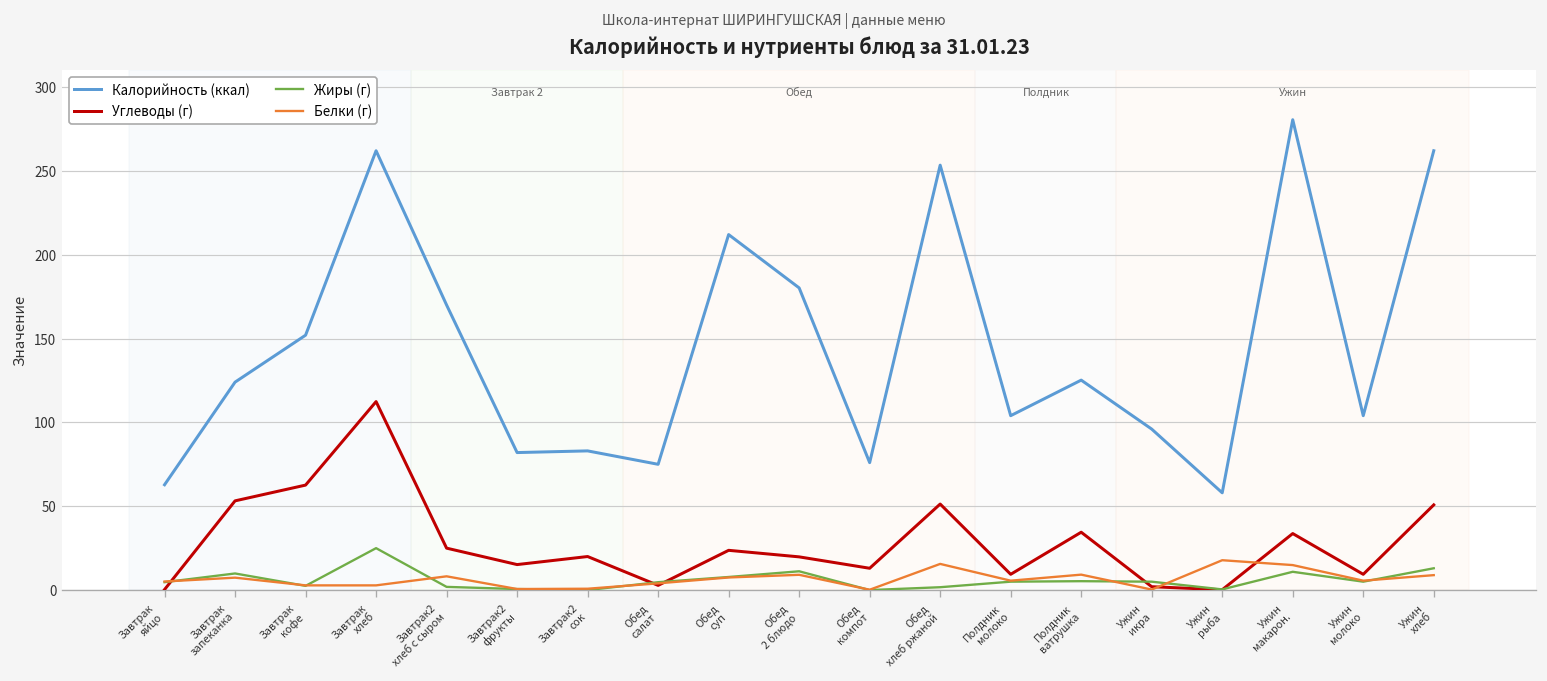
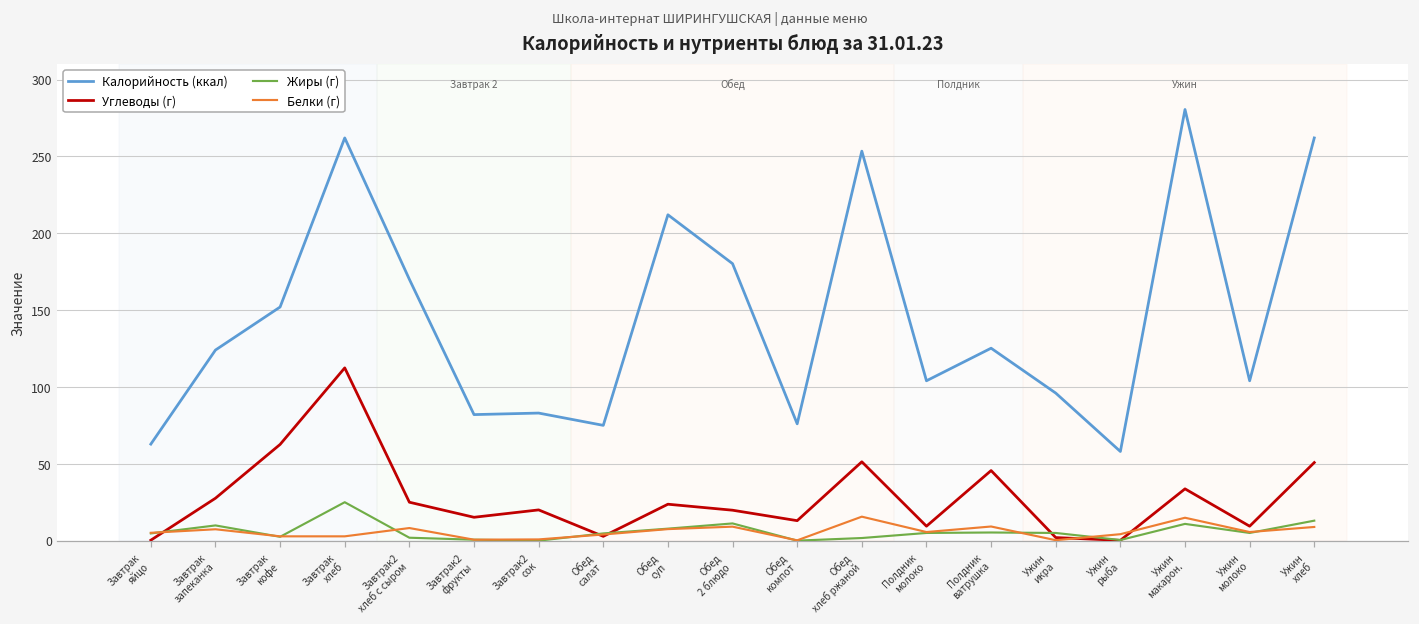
Углеводы (г), Завтрак запеканка: 53 -> 28
Углеводы (г), Полдник ватрушка: 35 -> 46
Белки (г), Ужин рыба: 18 -> 4
